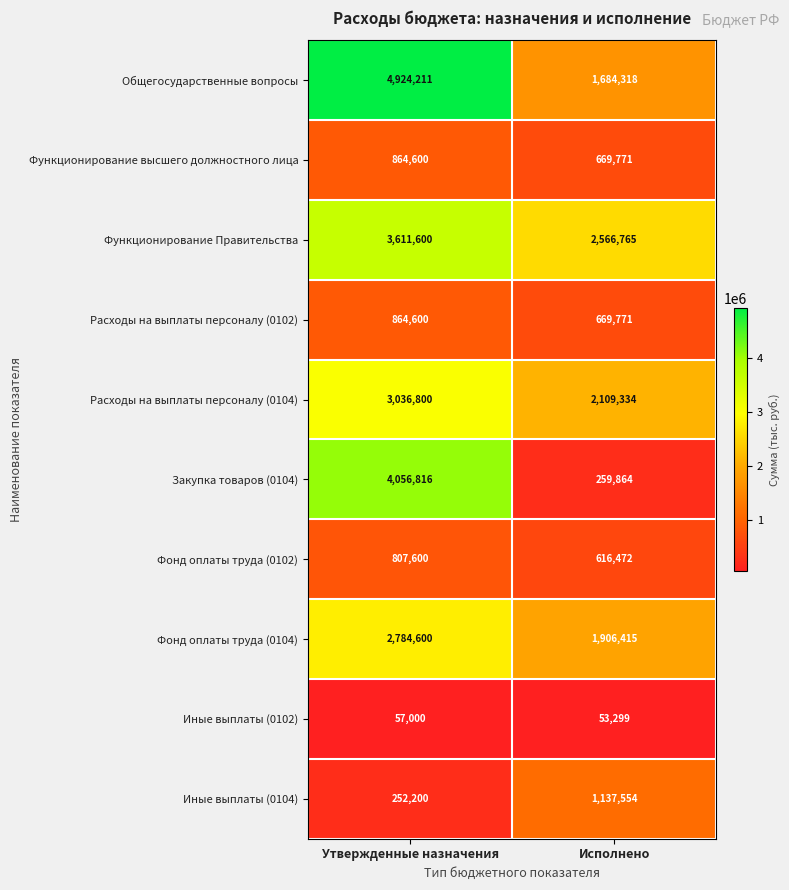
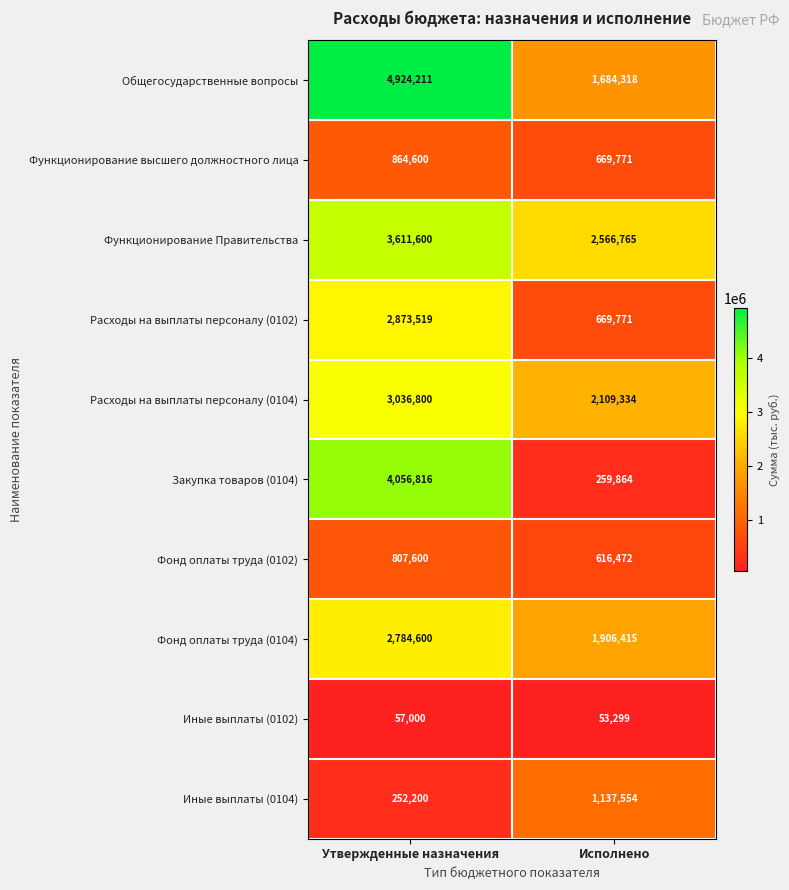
Расходы на выплаты персоналу (0102), Утвержденные назначения: 864,600 -> 2,873,519
